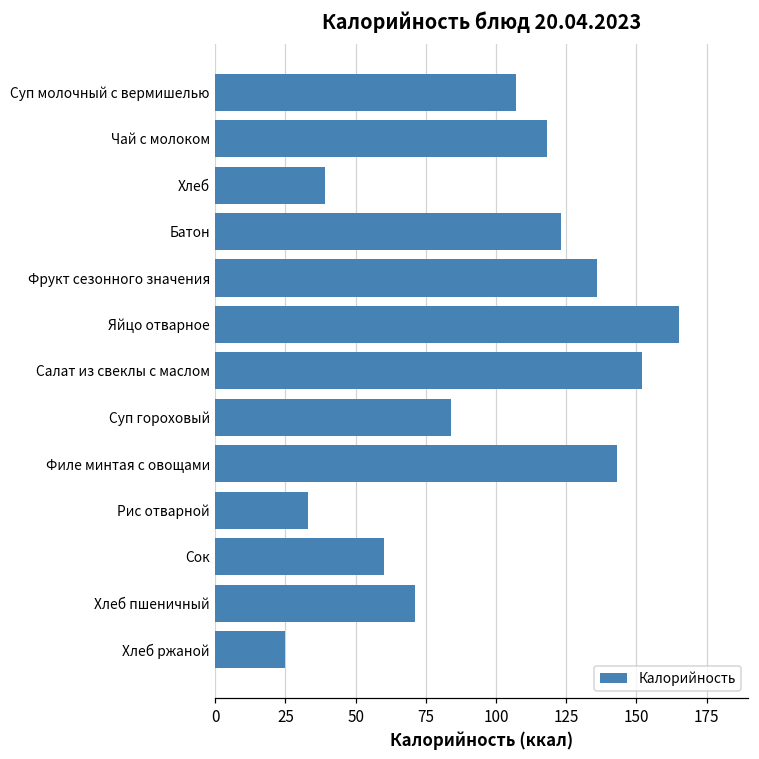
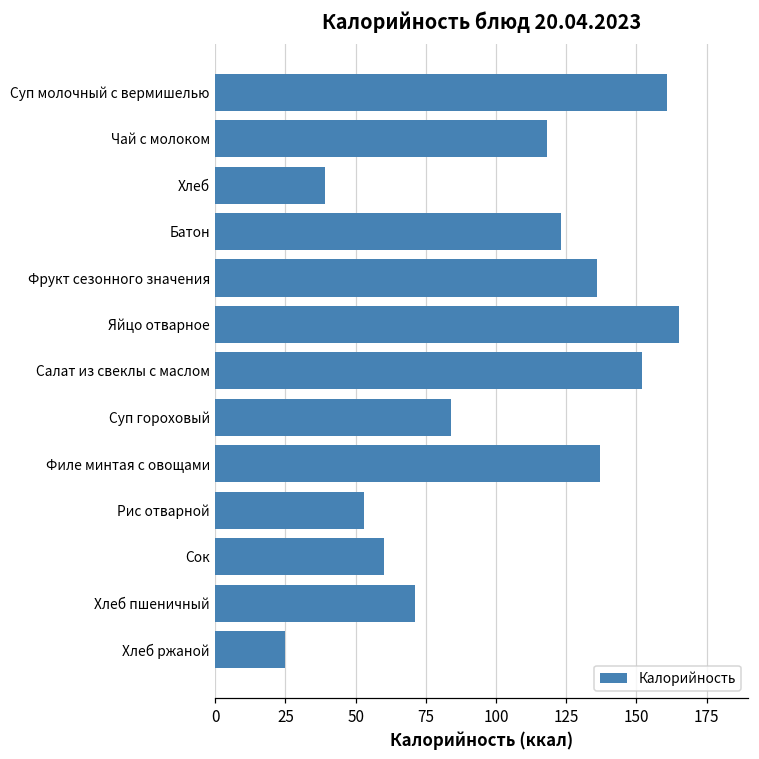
Суп молочный с вермишелью: 107 -> 161
Филе минтая с овощами: 143 -> 137
Рис отварной: 33 -> 53
